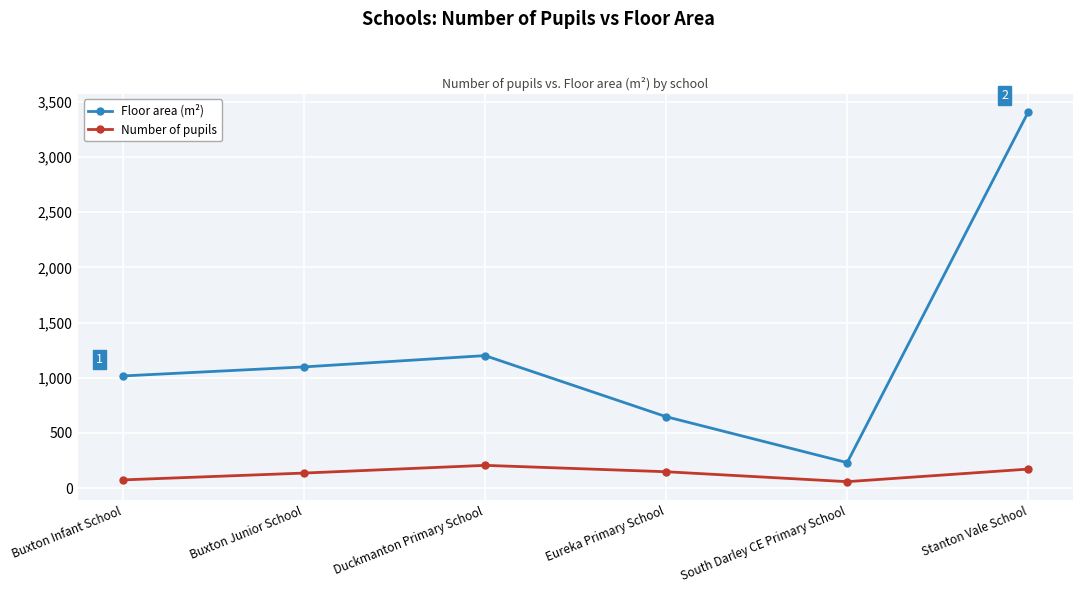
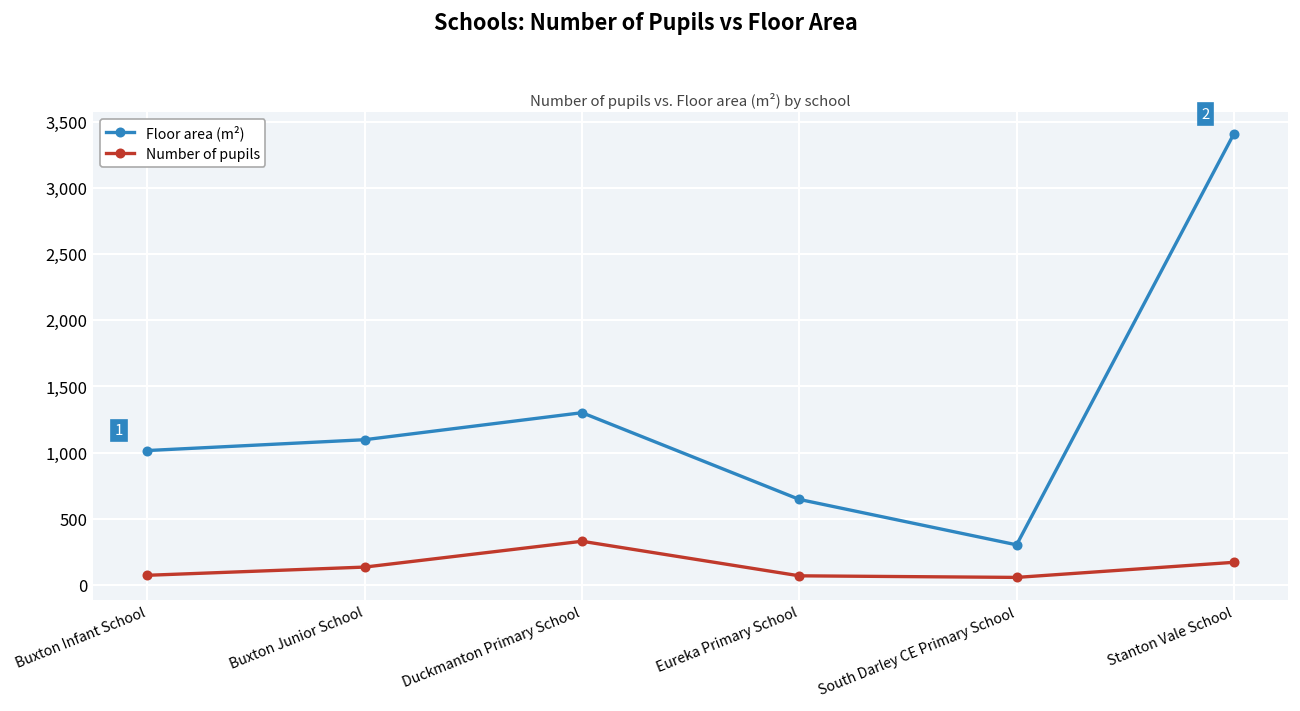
Floor area (m²), Duckmanton Primary School: 1,200 -> 1,300
Number of pupils, Duckmanton Primary School: 210 -> 330
Number of pupils, Eureka Primary School: 150 -> 70
Floor area (m²), South Darley CE Primary School: 230 -> 300
